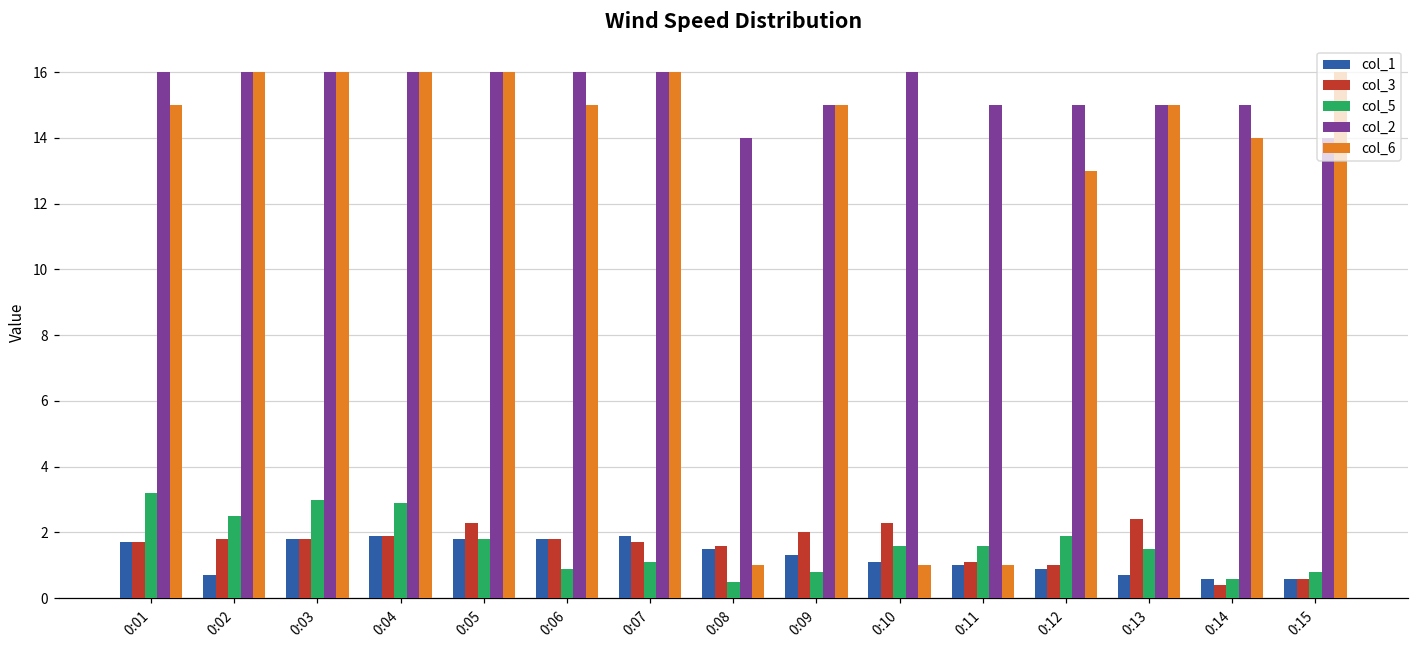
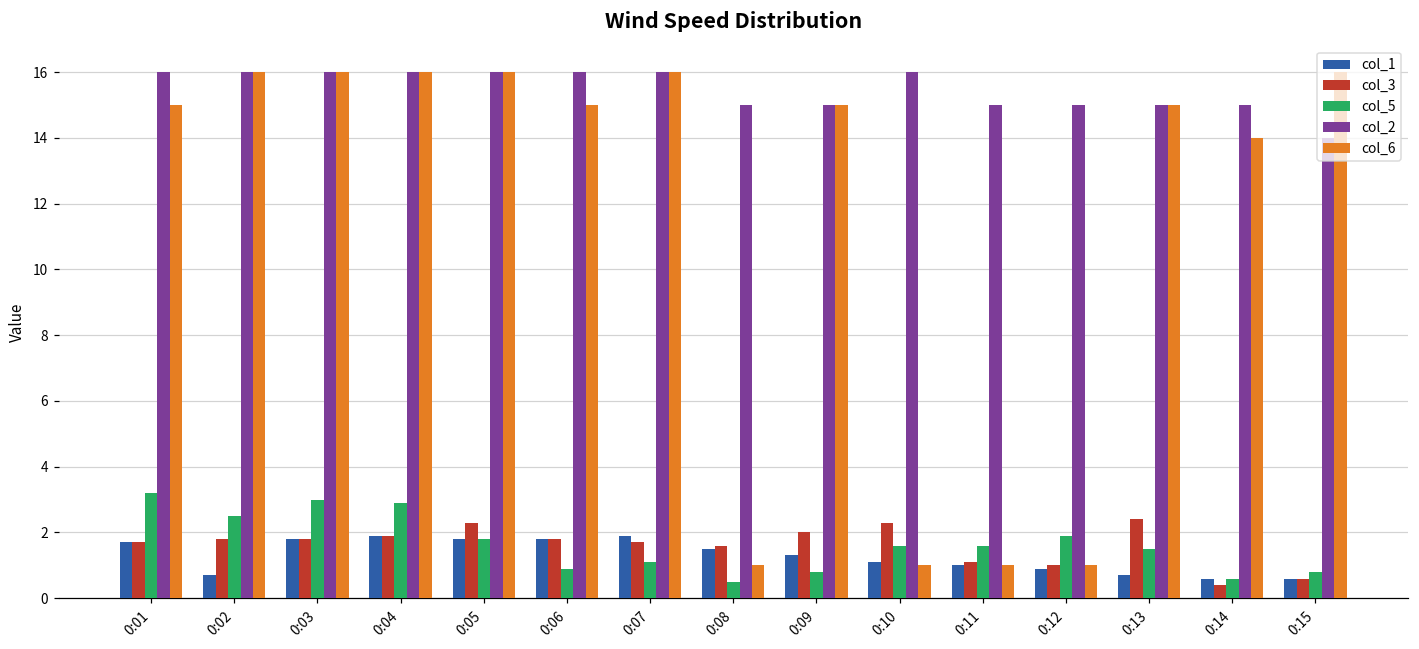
col_2, 0:08: 14 -> 15
col_6, 0:12: 13 -> 1
